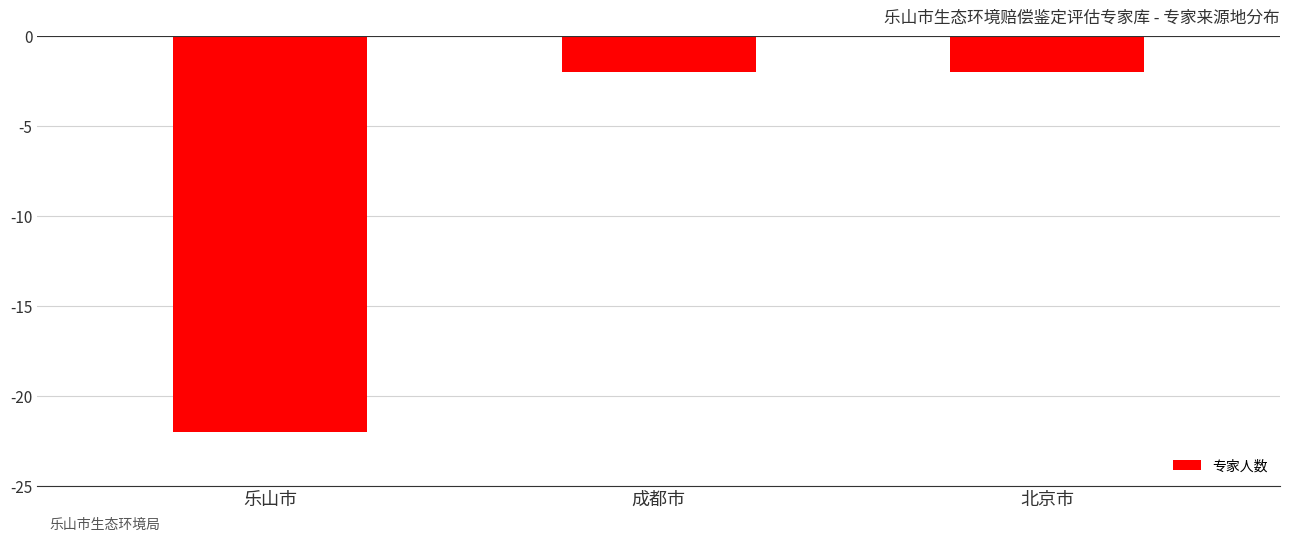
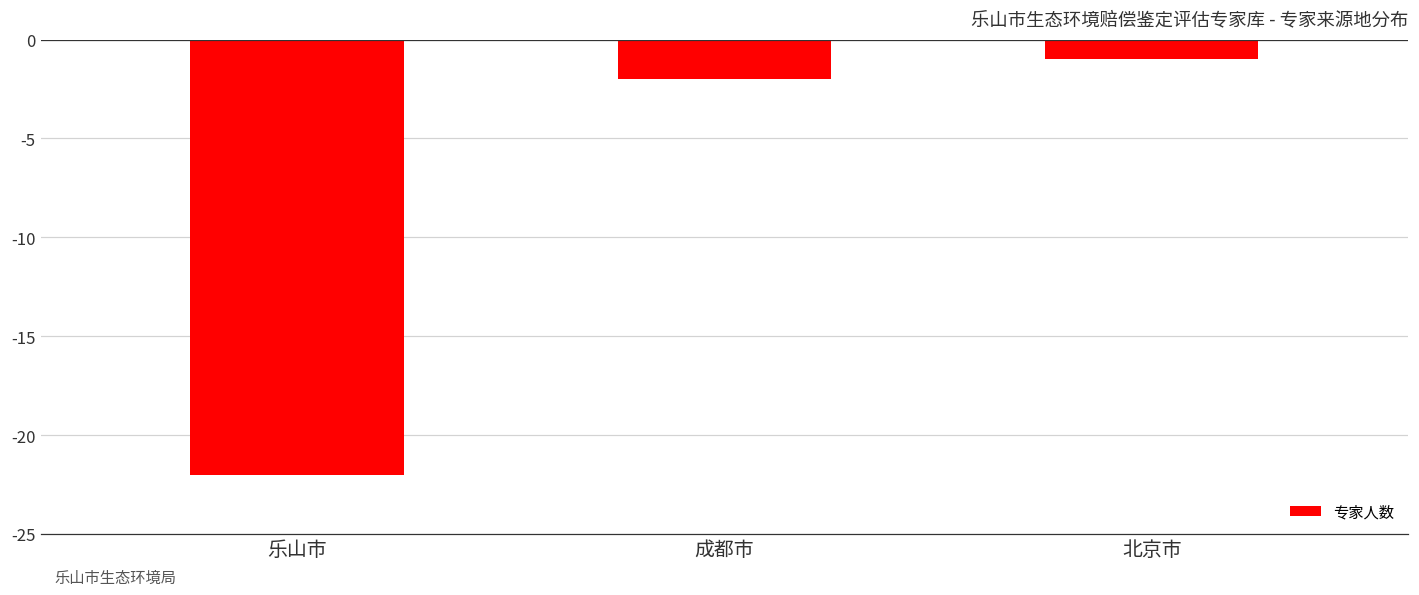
北京市: -2 -> -1
